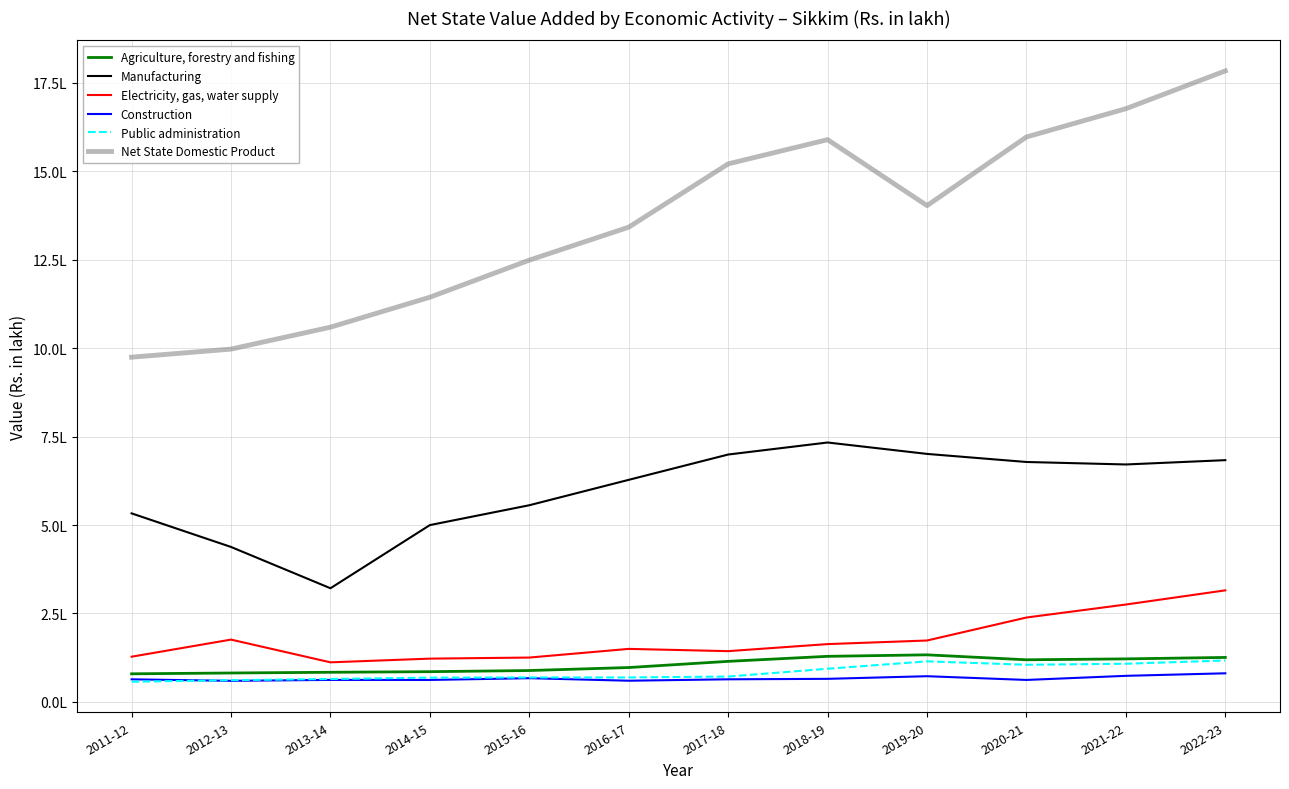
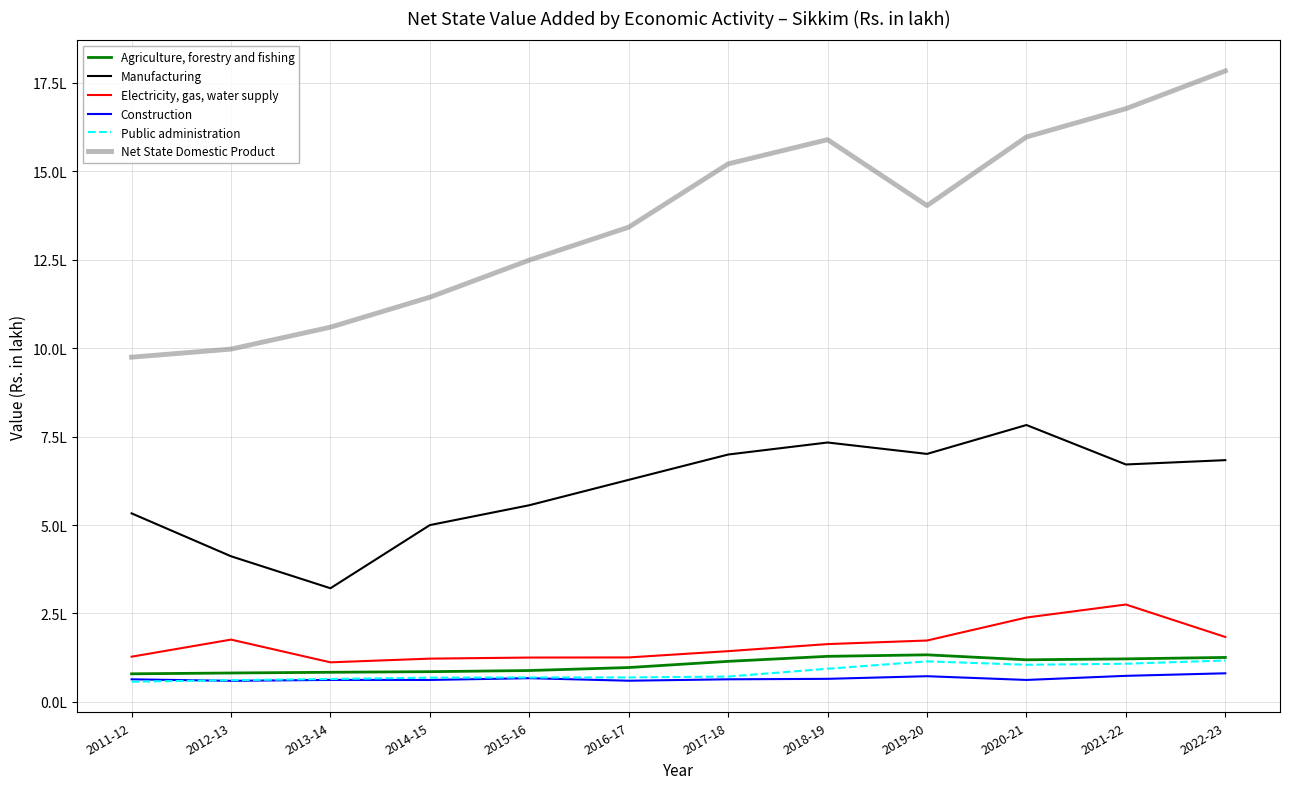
Manufacturing, 2012-13: 4.4L -> 4.1L
Electricity, gas, water supply, 2016-17: 1.5L -> 1.3L
Manufacturing, 2020-21: 6.8L -> 7.8L
Electricity, gas, water supply, 2022-23: 3.2L -> 1.8L
